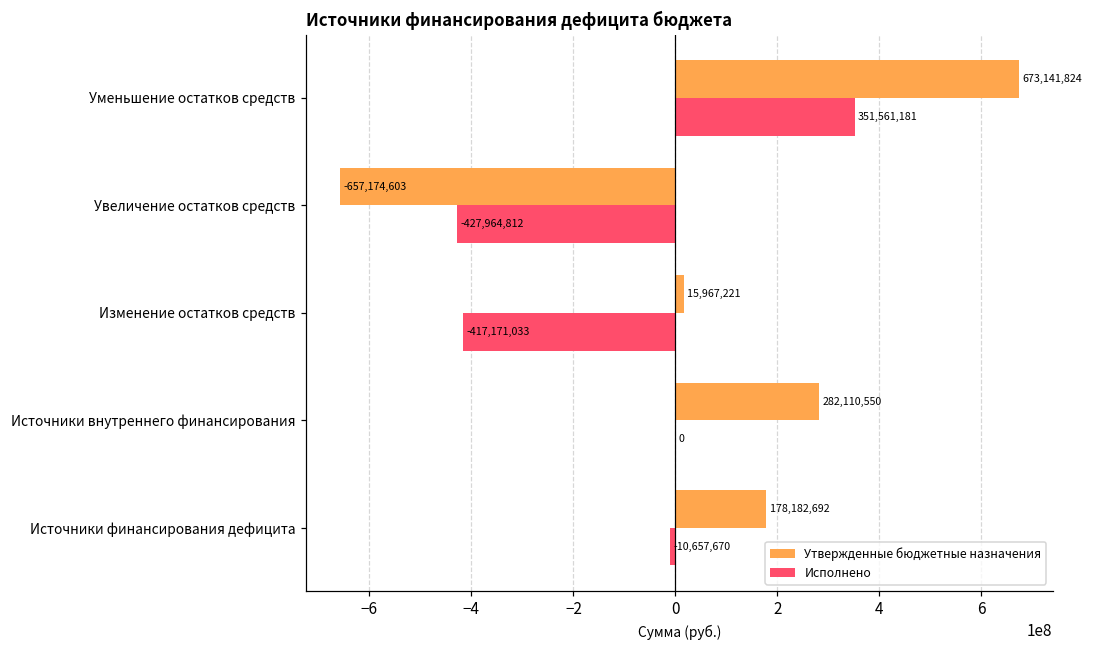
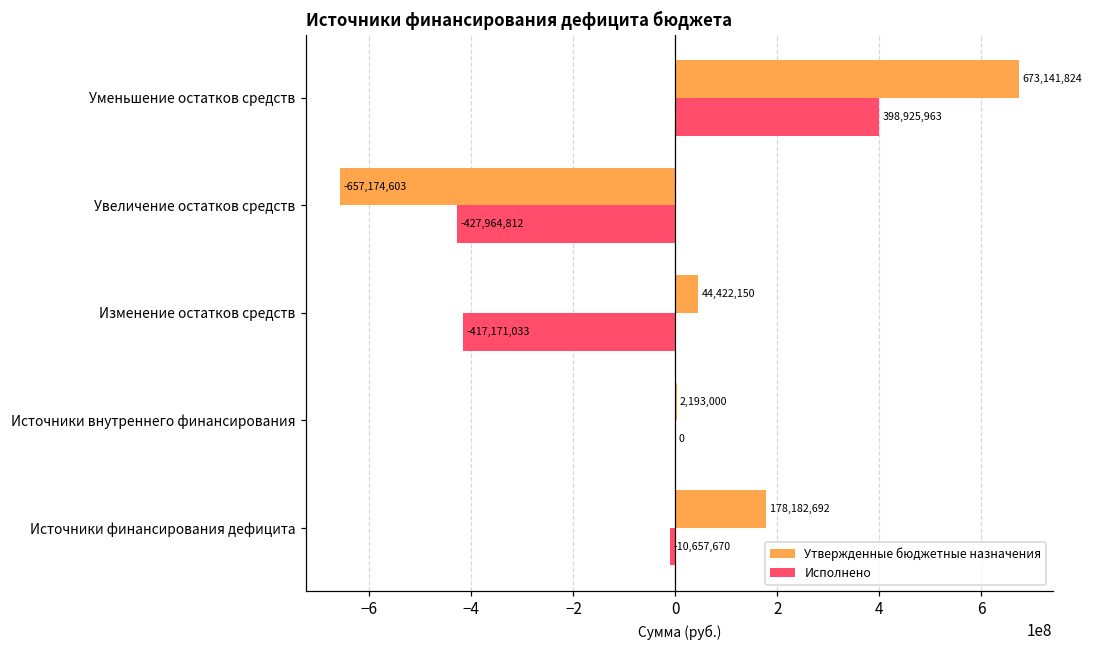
Исполнено, Уменьшение остатков средств: 351,561,181 -> 398,925,963
Утвержденные бюджетные назначения, Изменение остатков средств: 15,967,221 -> 44,422,150
Утвержденные бюджетные назначения, Источники внутреннего финансирования: 282,110,550 -> 2,193,000
